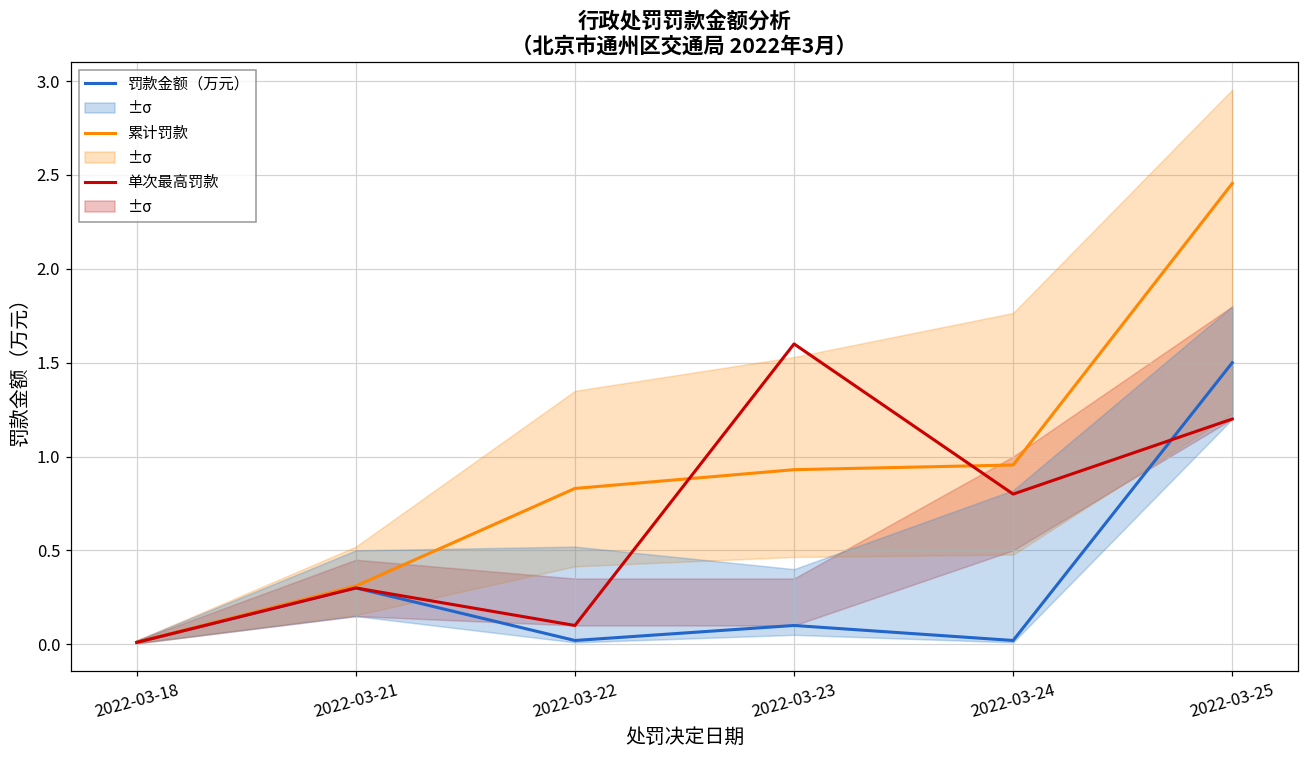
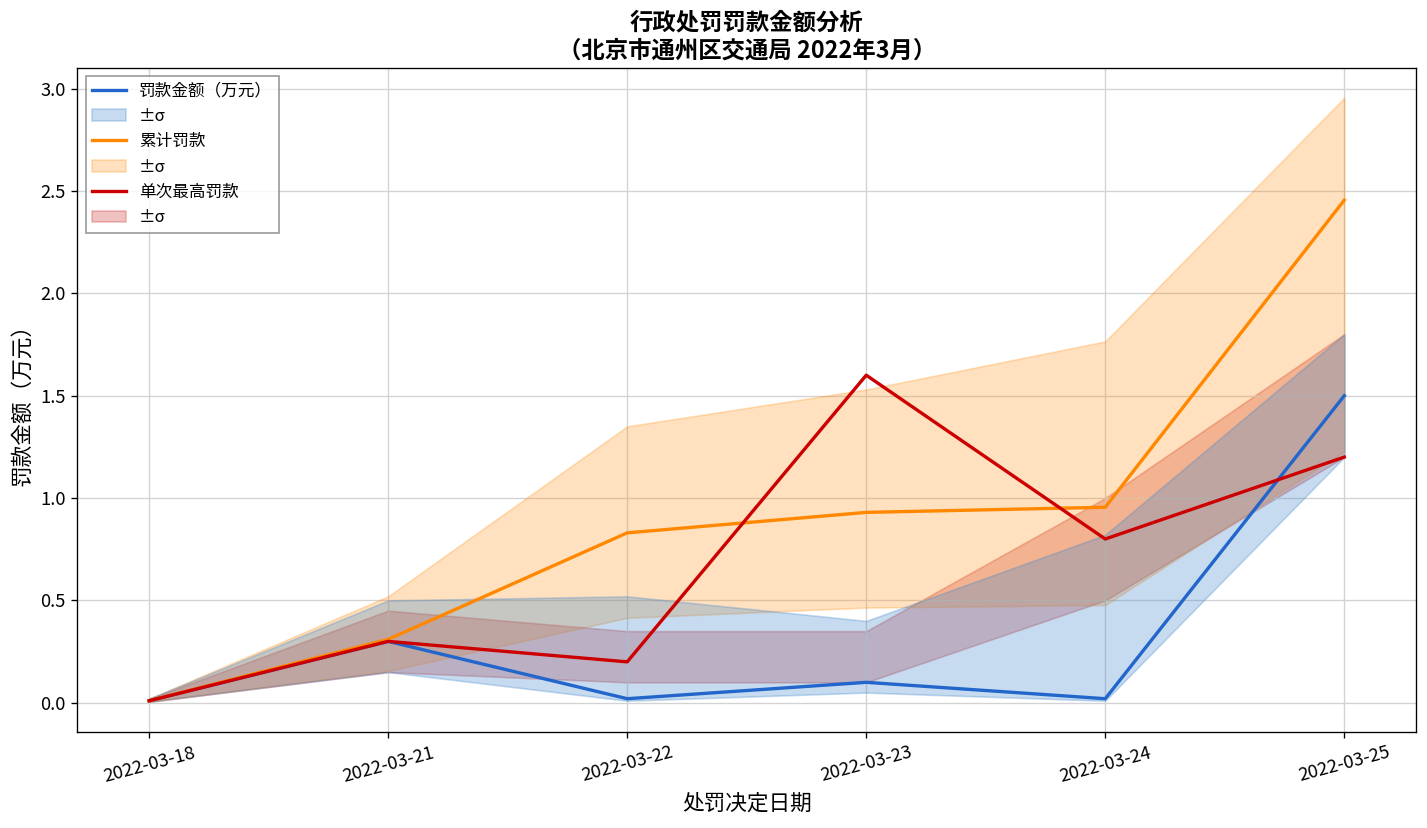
单次最高罚款, 2022-03-22: 0.1 -> 0.2
